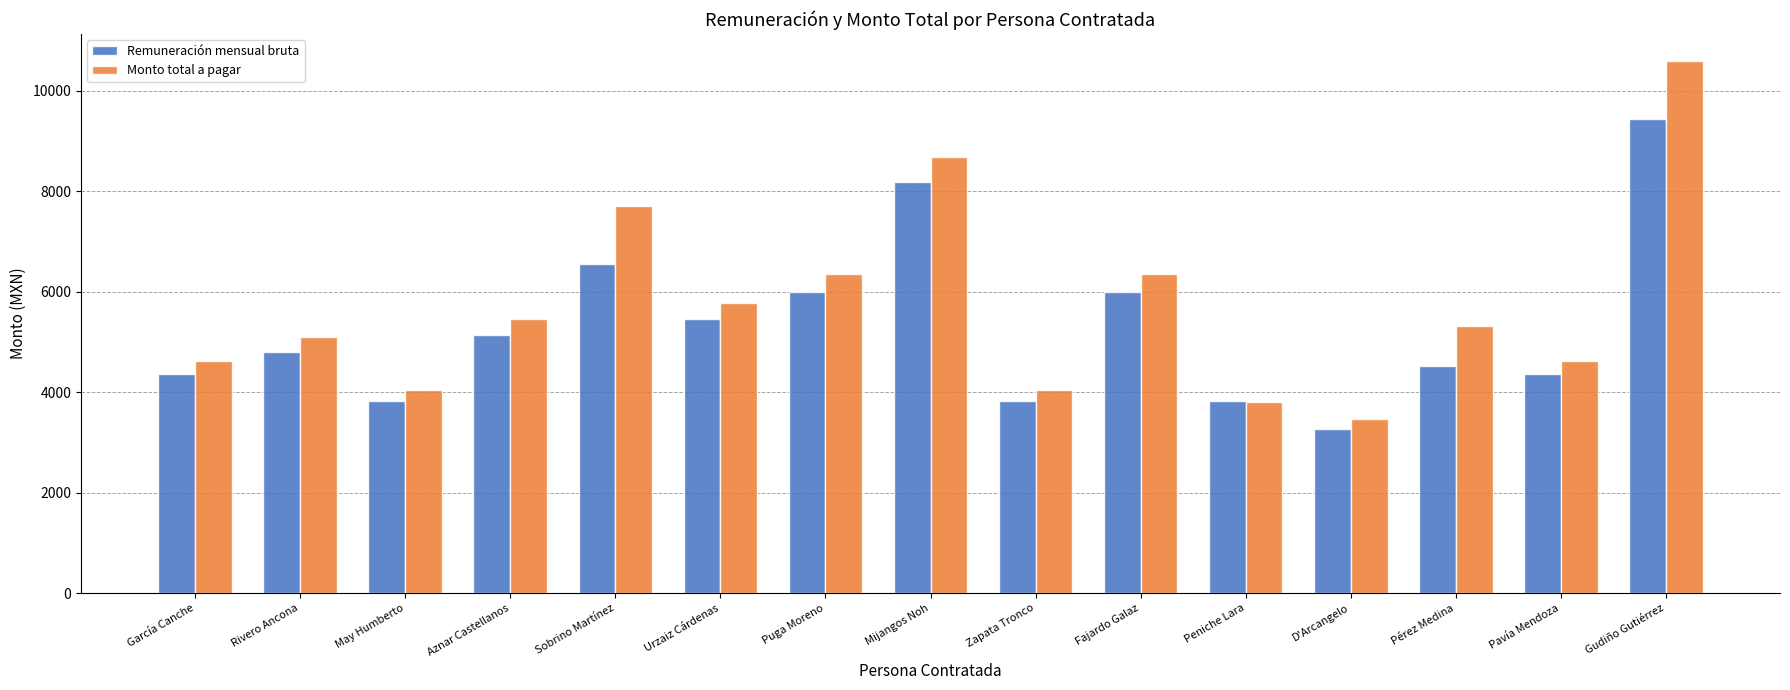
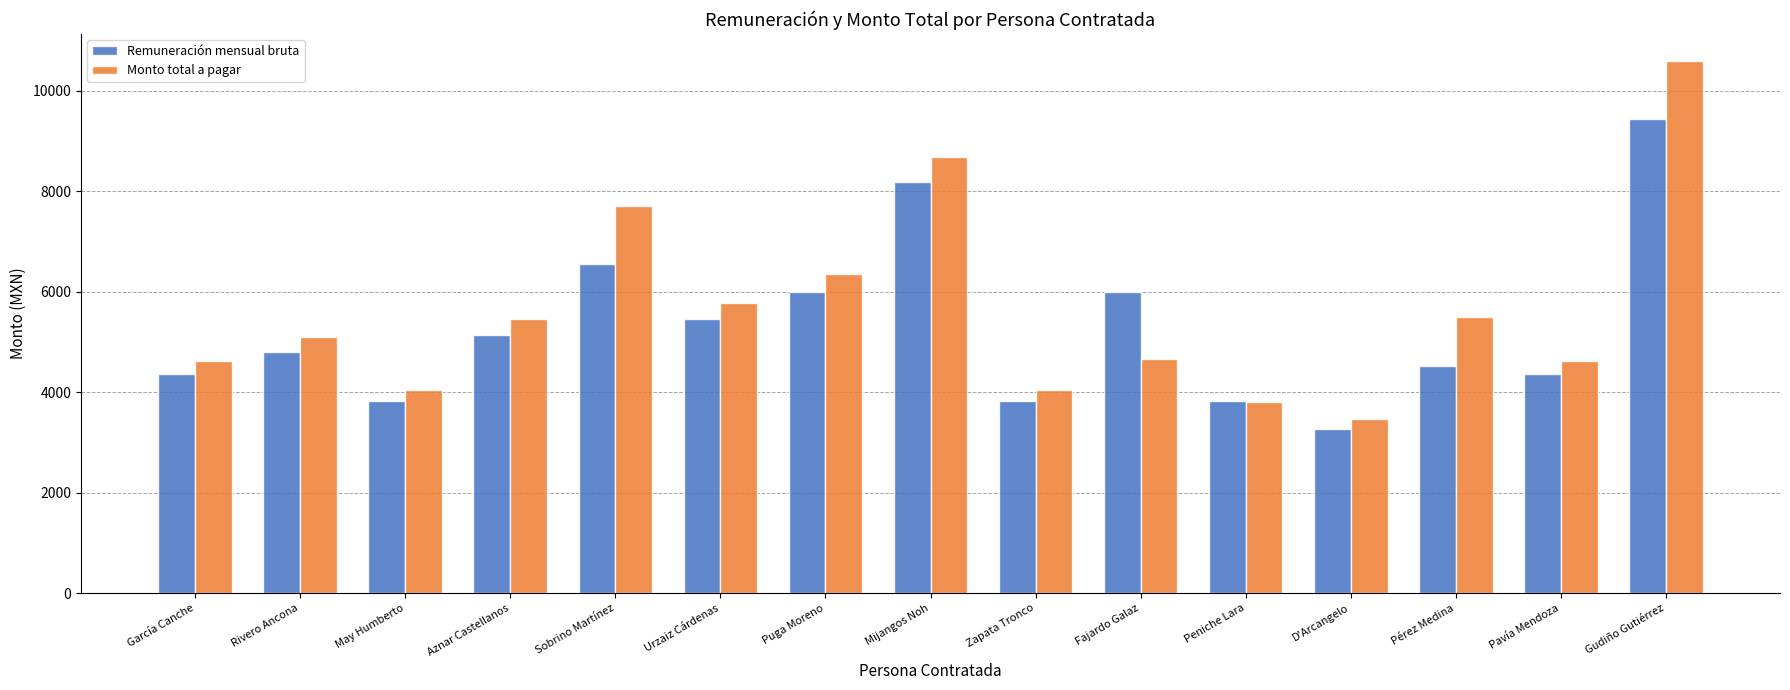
Monto total a pagar, Fajardo Galaz: 6400 -> 4700
Monto total a pagar, Pérez Medina: 5300 -> 5500
